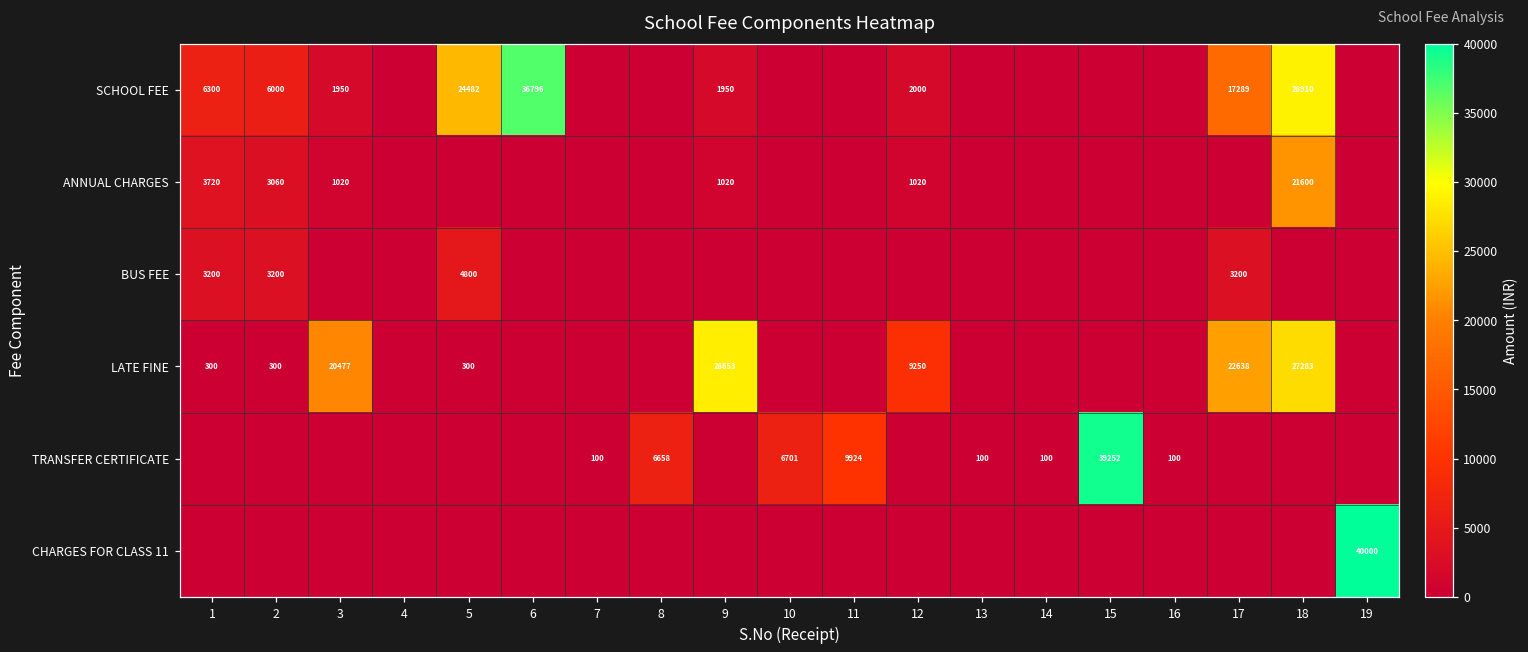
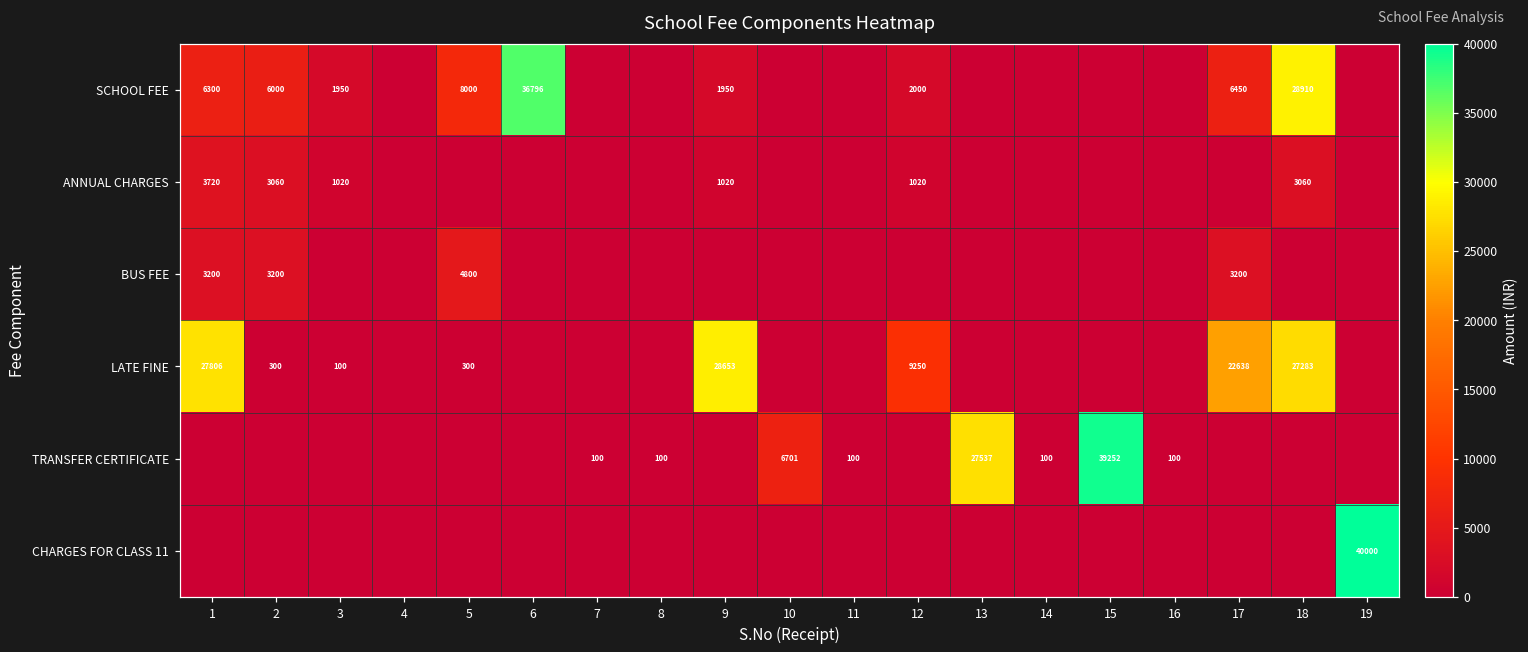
SCHOOL FEE, 5: 24482 -> 8000
SCHOOL FEE, 17: 17289 -> 6450
ANNUAL CHARGES, 18: 21600 -> 3060
LATE FINE, 1: 300 -> 27806
LATE FINE, 3: 20477 -> 100
TRANSFER CERTIFICATE, 8: 6658 -> 100
TRANSFER CERTIFICATE, 11: 9924 -> 100
TRANSFER CERTIFICATE, 13: 100 -> 27537
